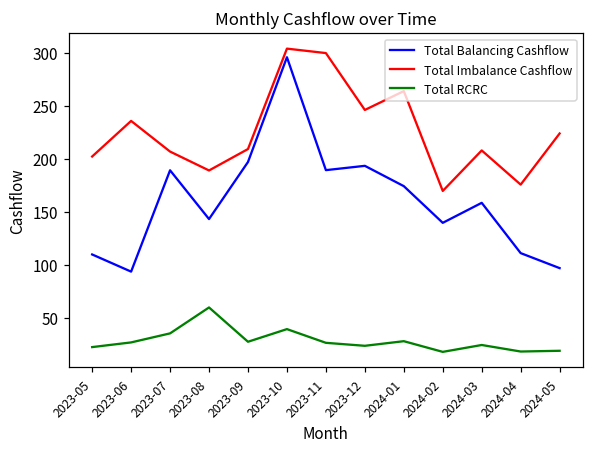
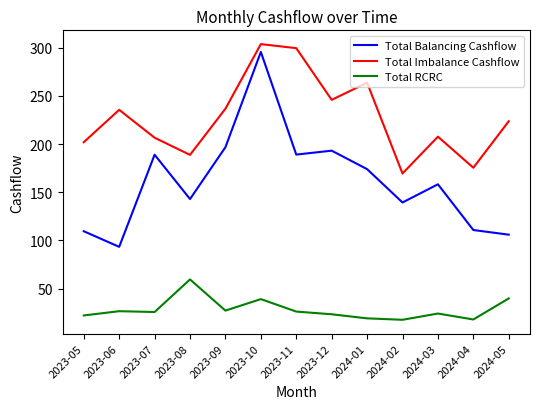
Total RCRC, 2023-07: 40 -> 30
Total Imbalance Cashflow, 2023-09: 210 -> 240
Total RCRC, 2024-01: 30 -> 20
Total Balancing Cashflow, 2024-05: 100 -> 110
Total RCRC, 2024-05: 20 -> 40
